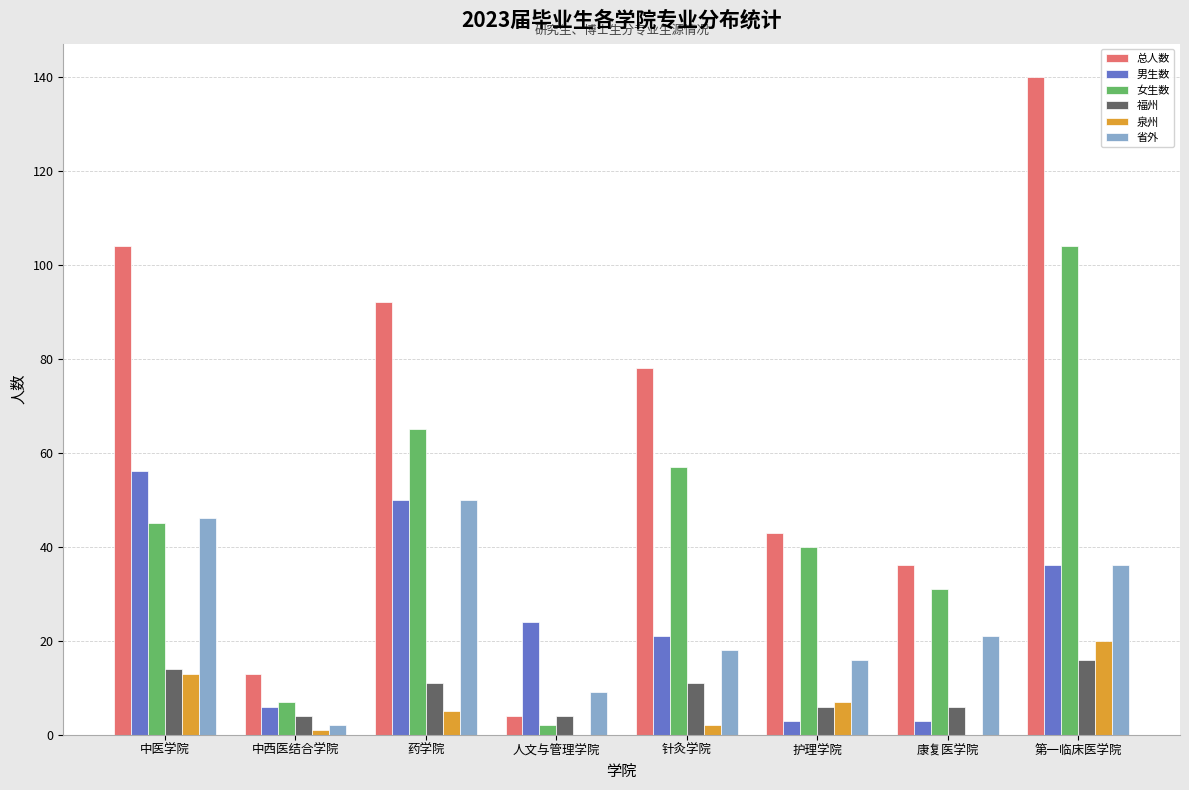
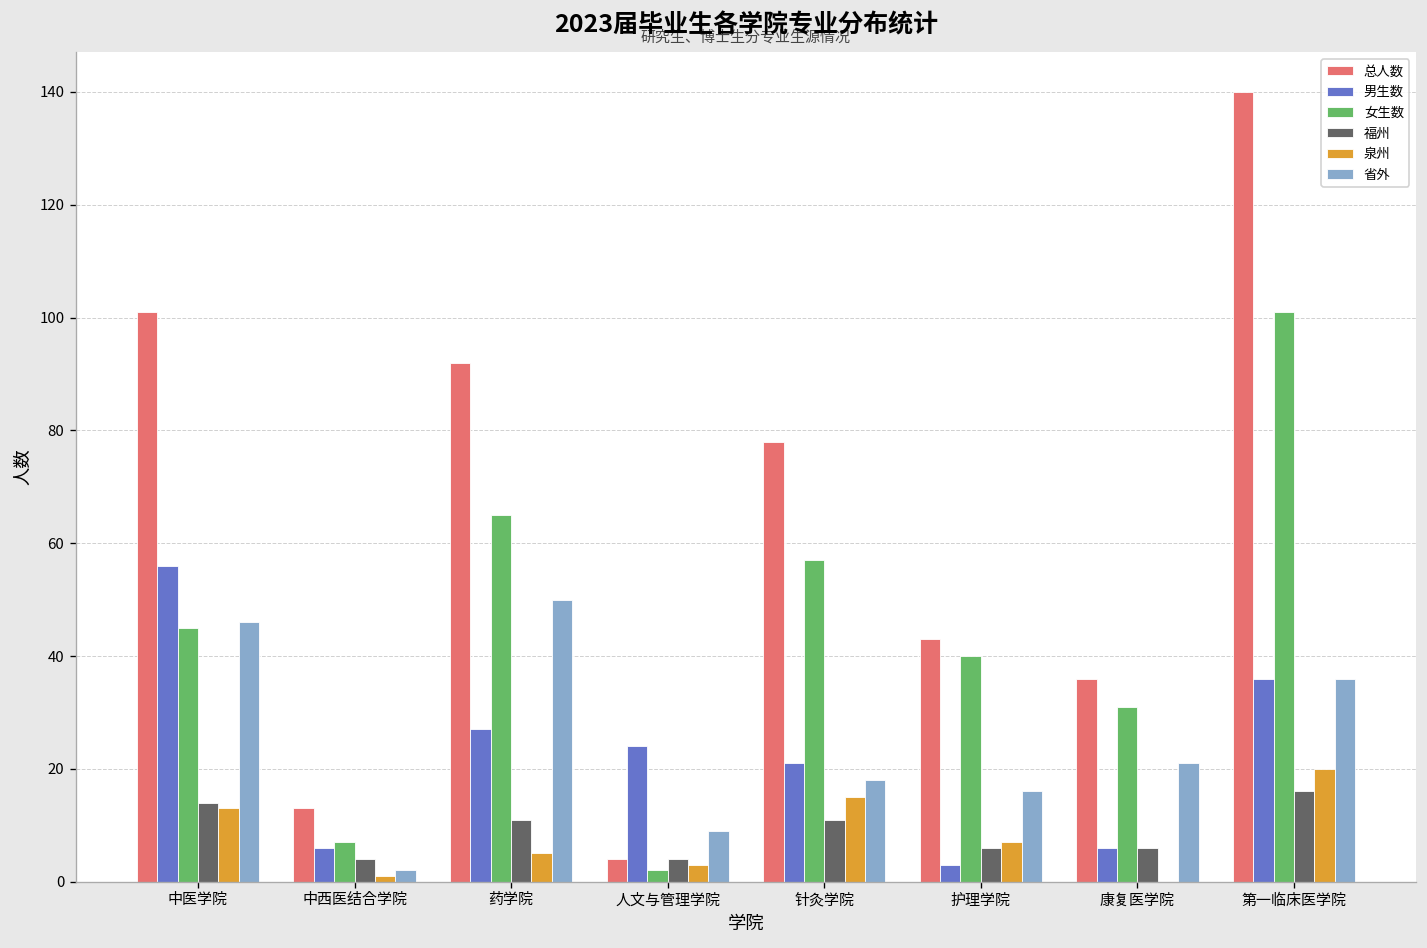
总人数, 中医学院: 104 -> 101
男生数, 药学院: 50 -> 27
泉州, 人文与管理学院: 0 -> 3
泉州, 针灸学院: 2 -> 15
男生数, 康复医学院: 3 -> 6
女生数, 第一临床医学院: 104 -> 101
